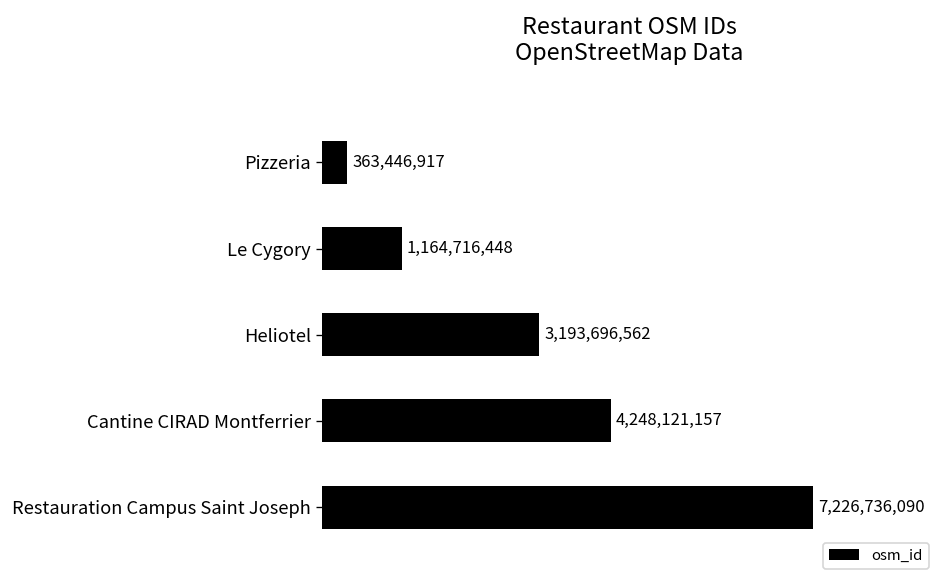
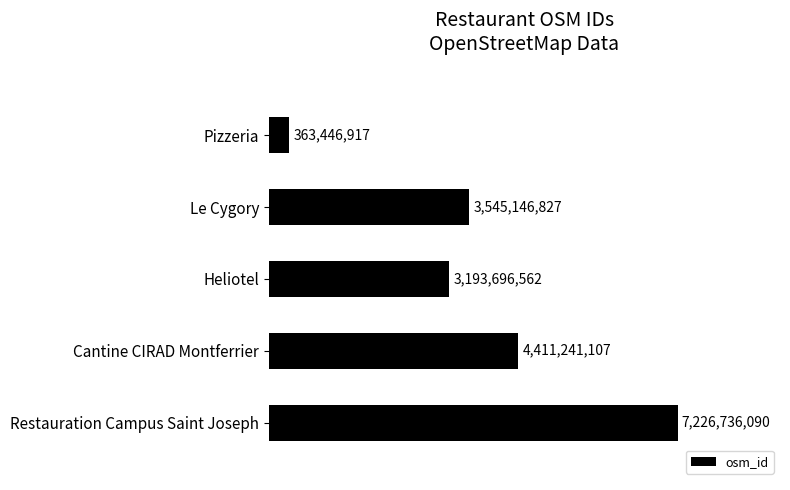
Le Cygory: 1,164,716,448 -> 3,545,146,827
Cantine CIRAD Montferrier: 4,248,121,157 -> 4,411,241,107
